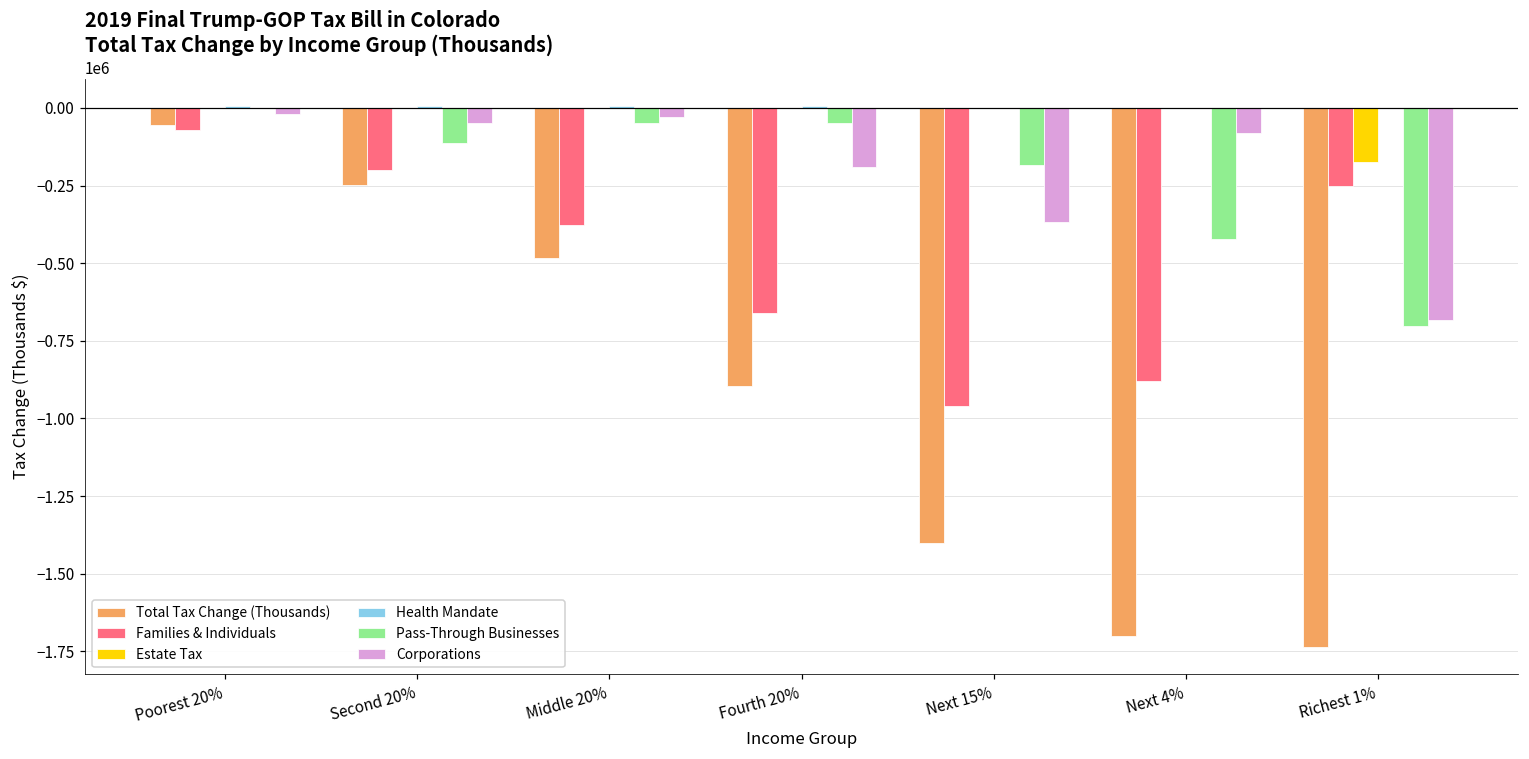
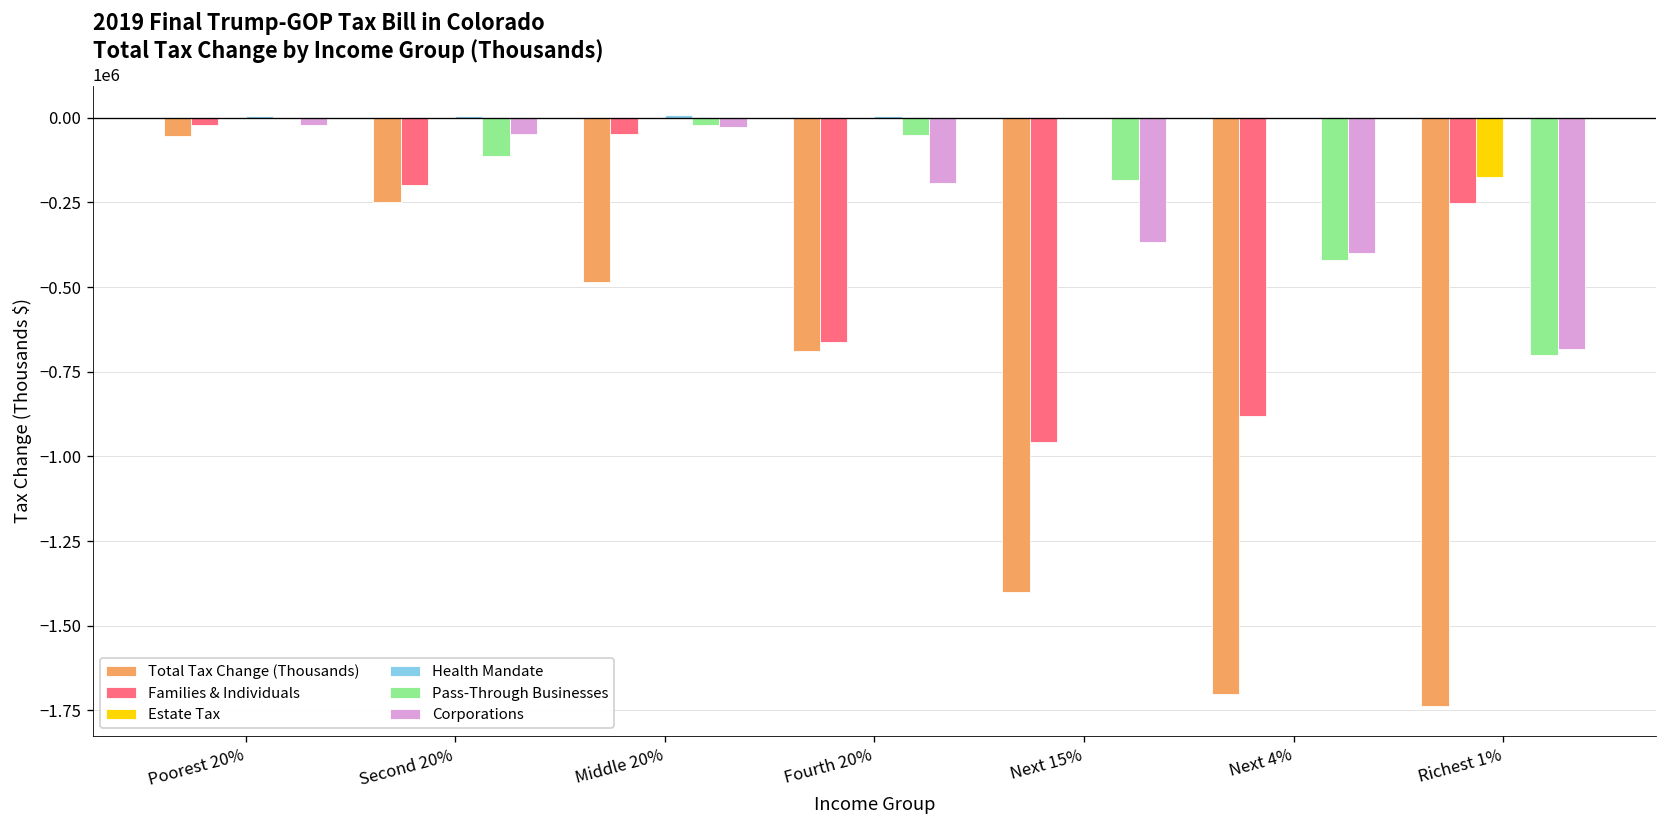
Families & Individuals, Poorest 20%: -70000 -> -20000
Families & Individuals, Middle 20%: -380000 -> -50000
Pass-Through Businesses, Middle 20%: -50000 -> -20000
Total Tax Change (Thousands), Fourth 20%: -900000 -> -690000
Corporations, Next 4%: -80000 -> -400000
